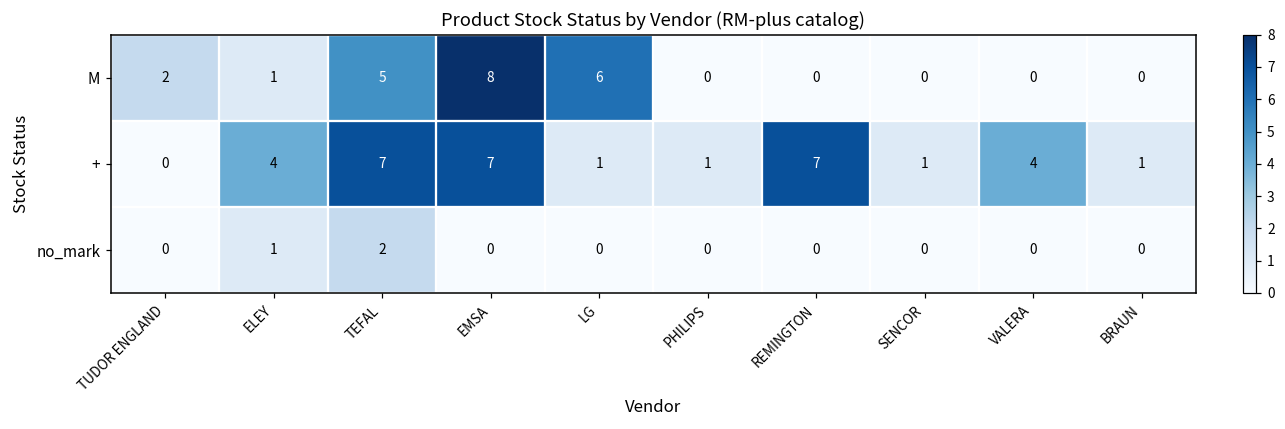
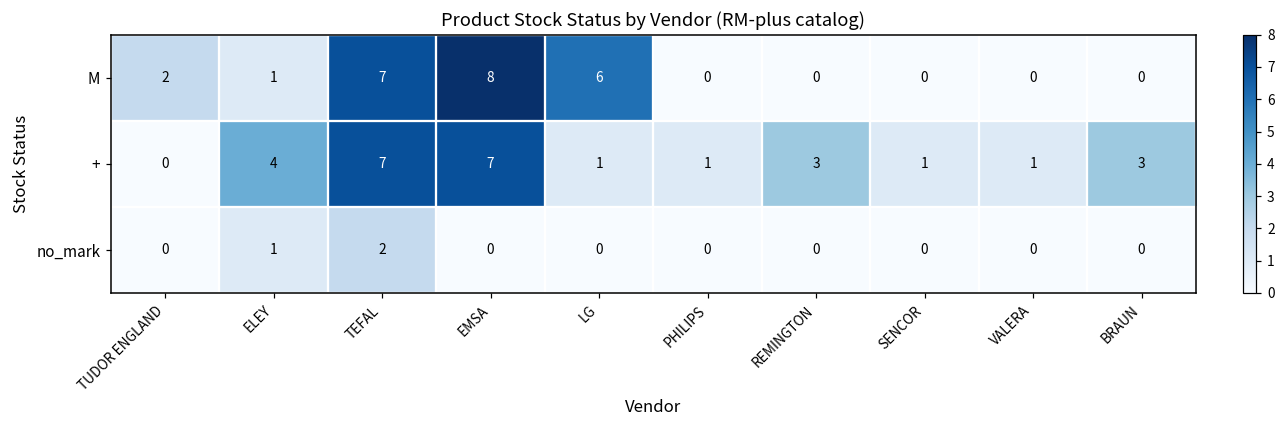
M, TEFAL: 5 -> 7
+, REMINGTON: 7 -> 3
+, VALERA: 4 -> 1
+, BRAUN: 1 -> 3
